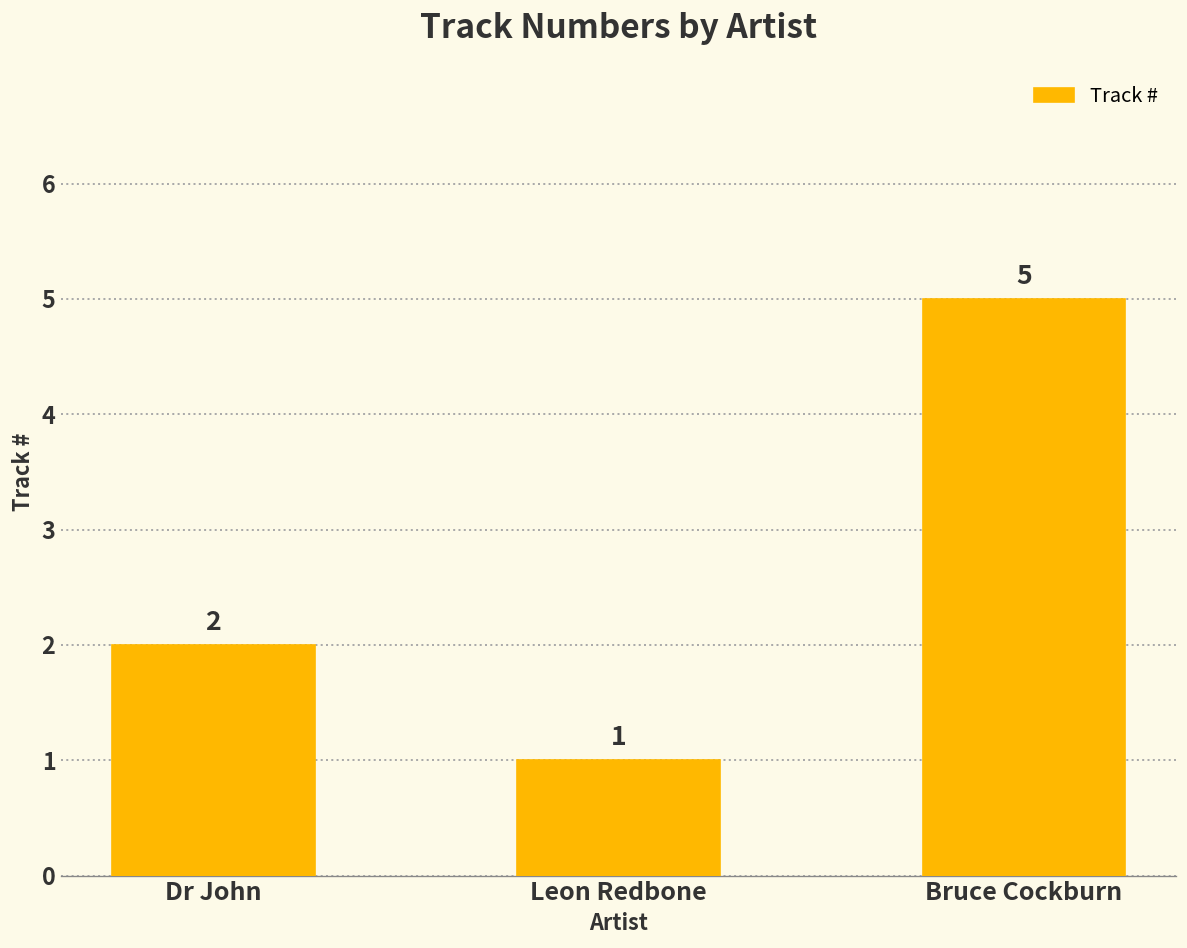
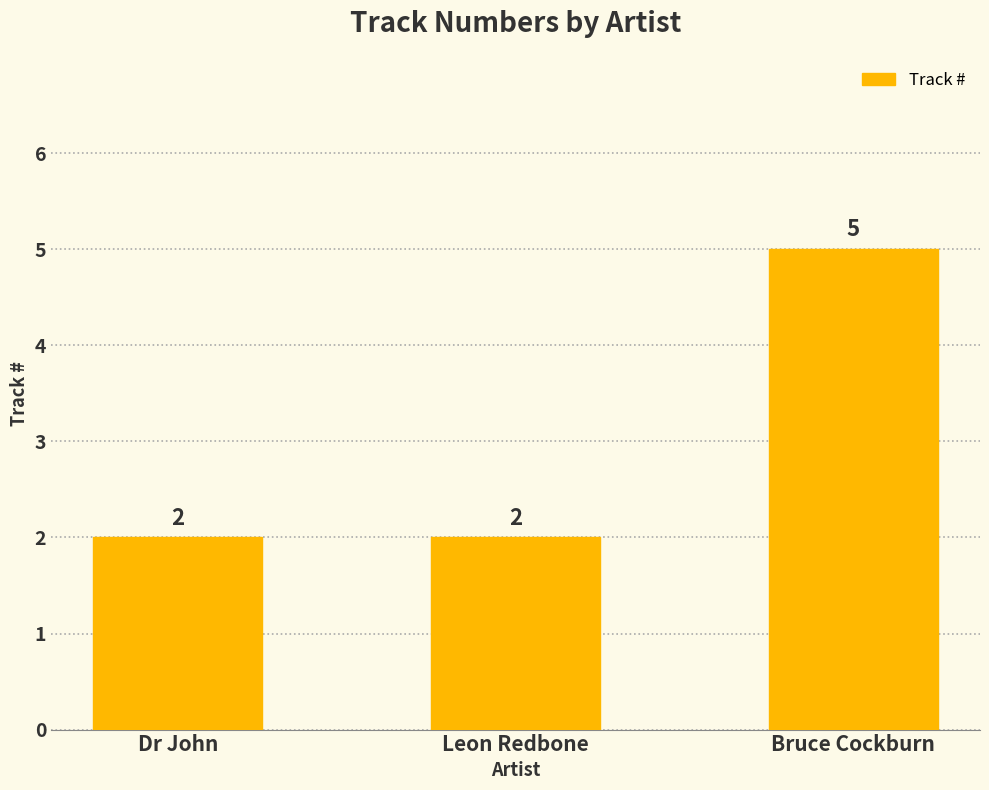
Leon Redbone: 1 -> 2
